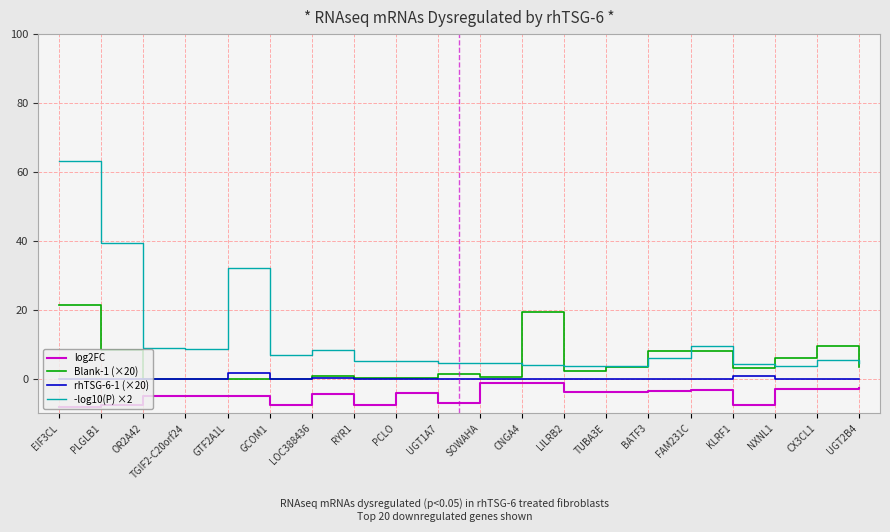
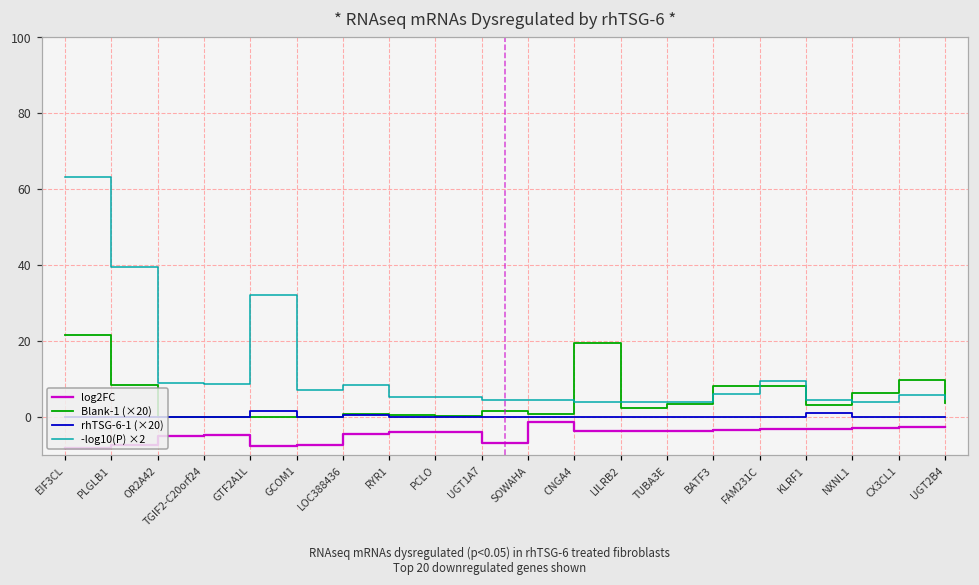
log2FC, GTF2A1L: -5 -> -8
log2FC, RYR1: -8 -> -4
log2FC, CNGA4: -1 -> -4
log2FC, KLRF1: -8 -> -3
